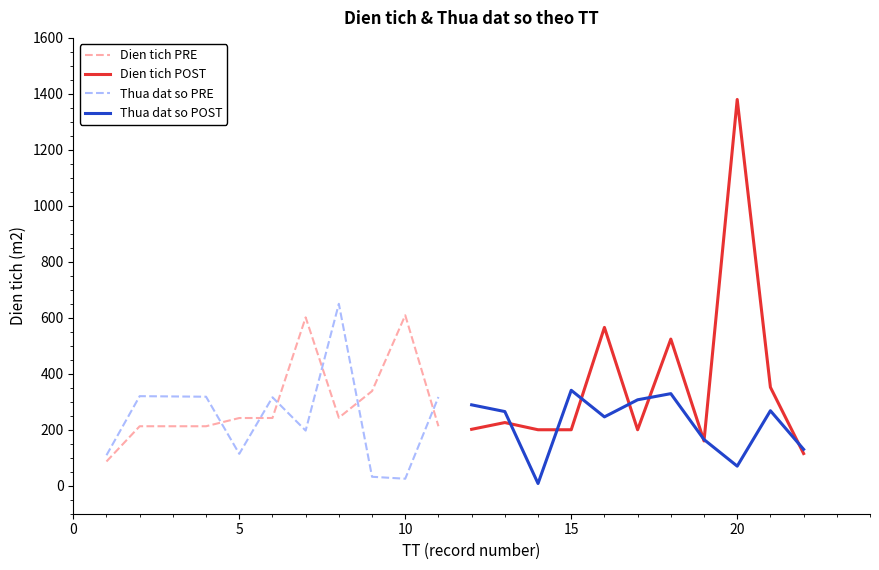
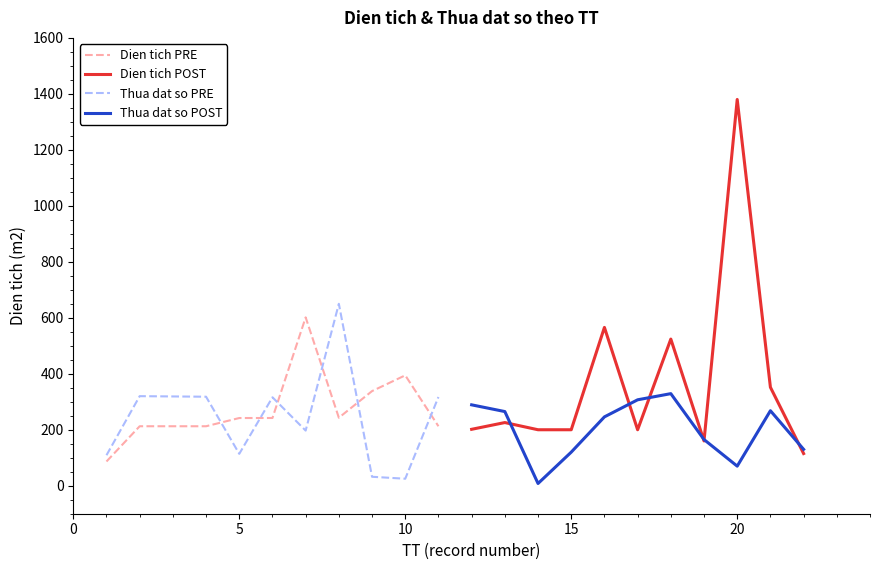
Dien tich PRE, 10: 610 -> 390
Thua dat so POST, 15: 340 -> 120
